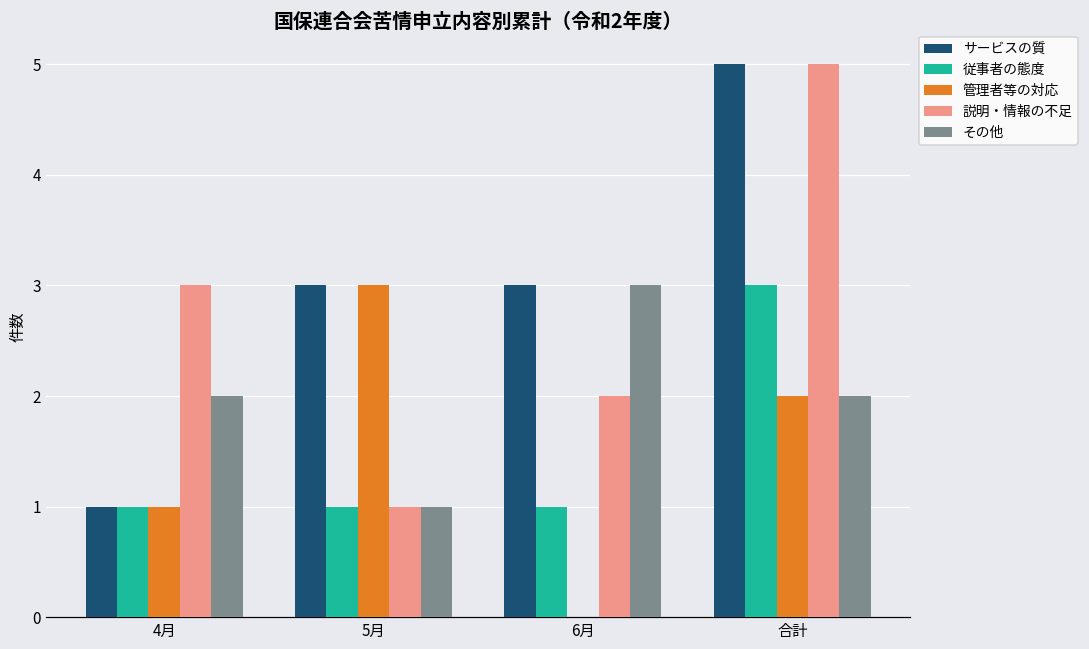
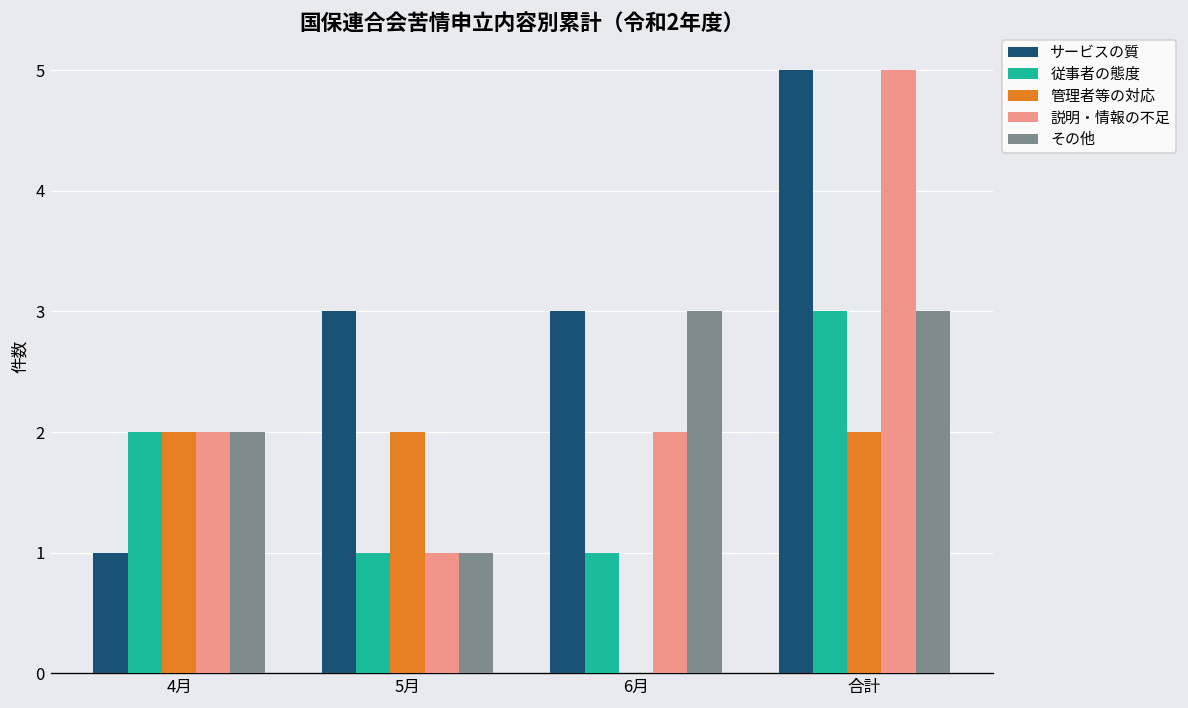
従事者の態度, 4月: 1 -> 2
管理者等の対応, 4月: 1 -> 2
説明・情報の不足, 4月: 3 -> 2
管理者等の対応, 5月: 3 -> 2
その他, 合計: 2 -> 3
